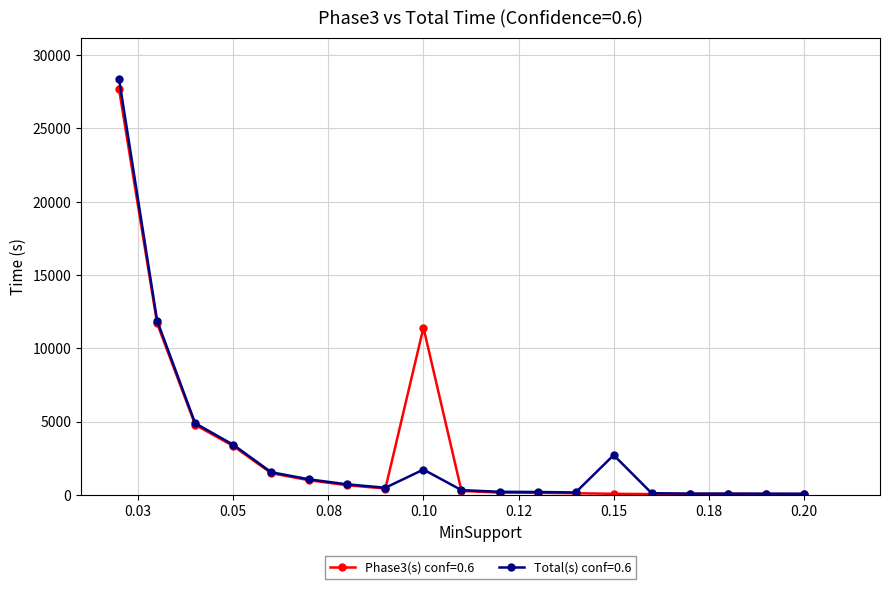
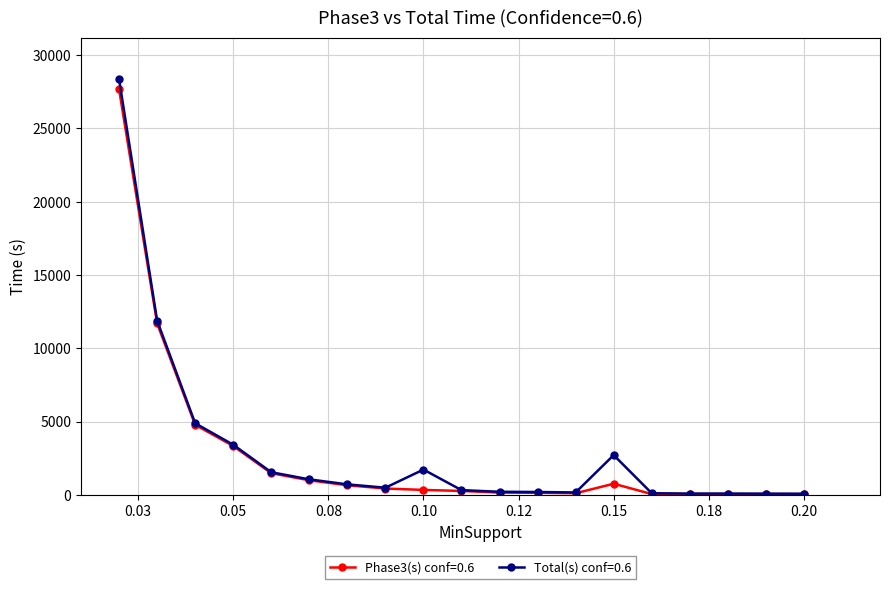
Phase3(s) conf=0.6, 0.10: 11400 -> 300
Phase3(s) conf=0.6, 0.15: 100 -> 800
